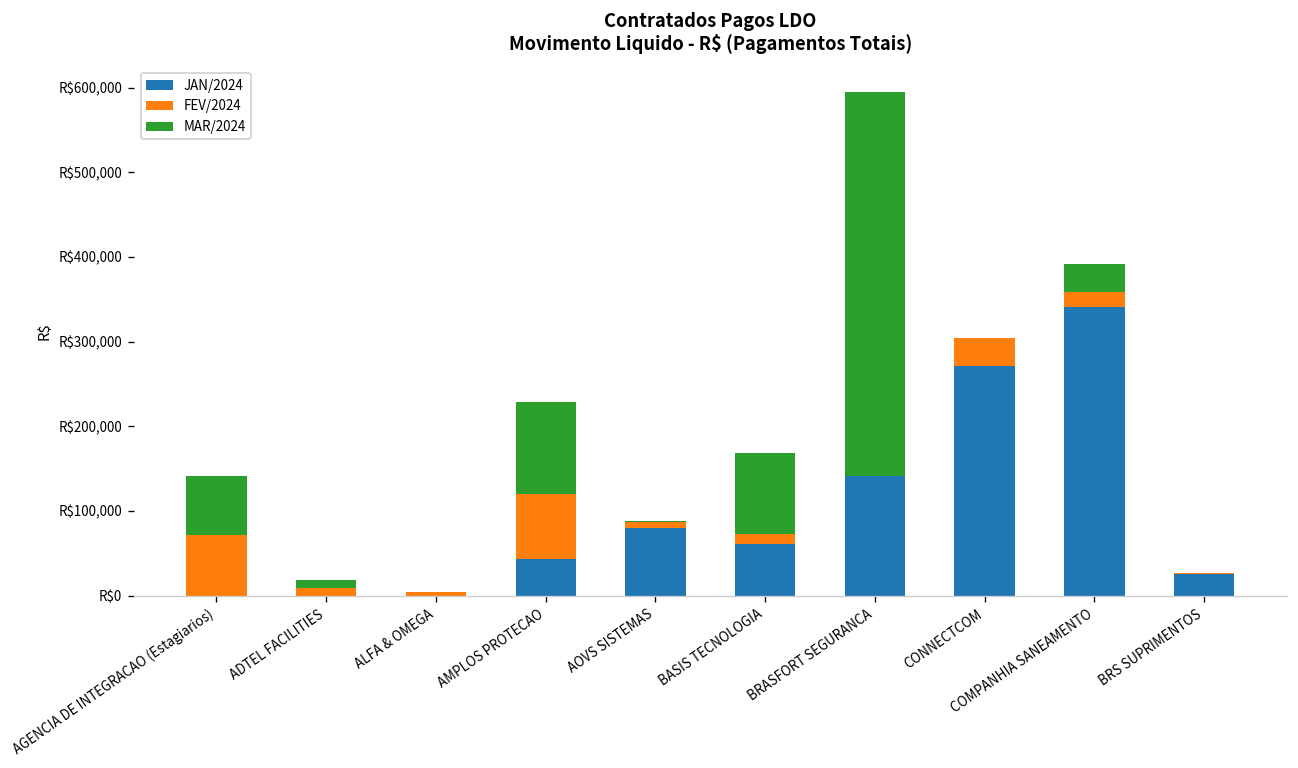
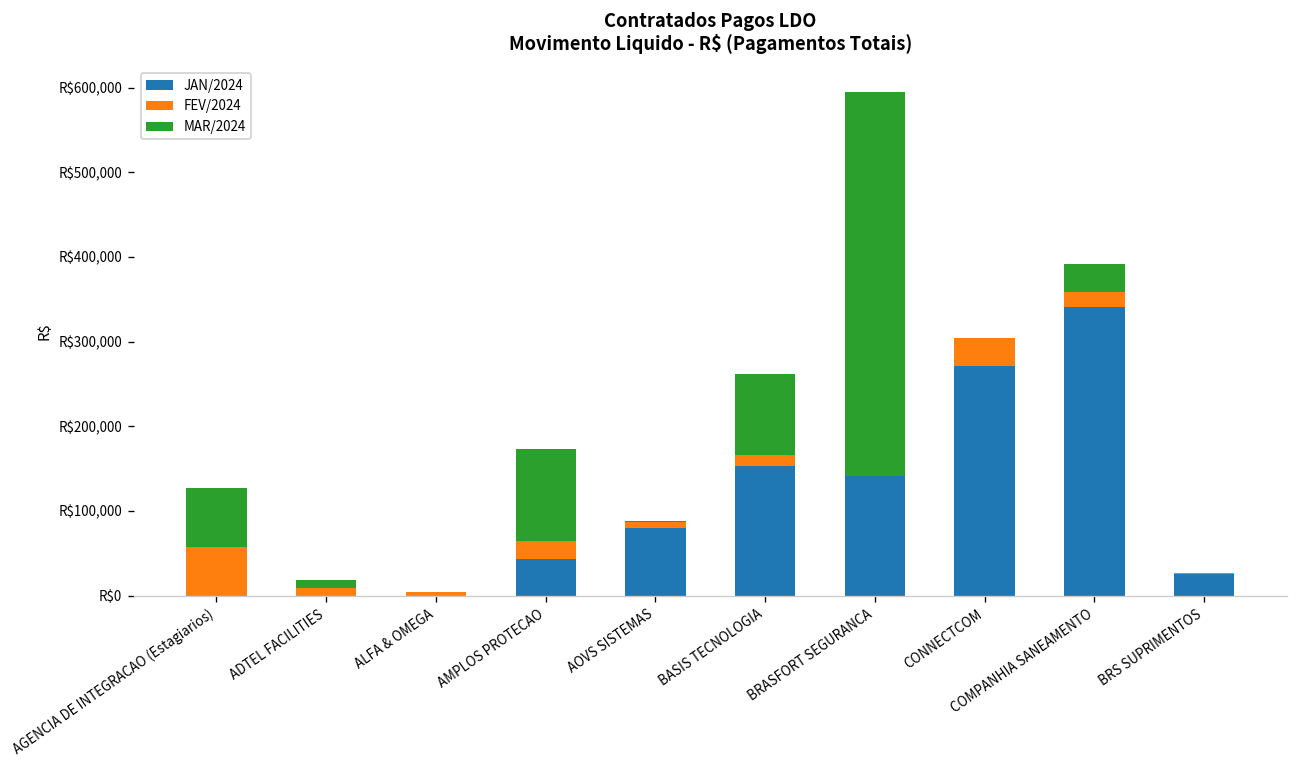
FEV/2024, AGENCIA DE INTEGRACAO (Estagiarios): R$70,000 -> R$60,000
FEV/2024, AMPLOS PROTECAO: R$80,000 -> R$20,000
JAN/2024, BASIS TECNOLOGIA: R$60,000 -> R$150,000
